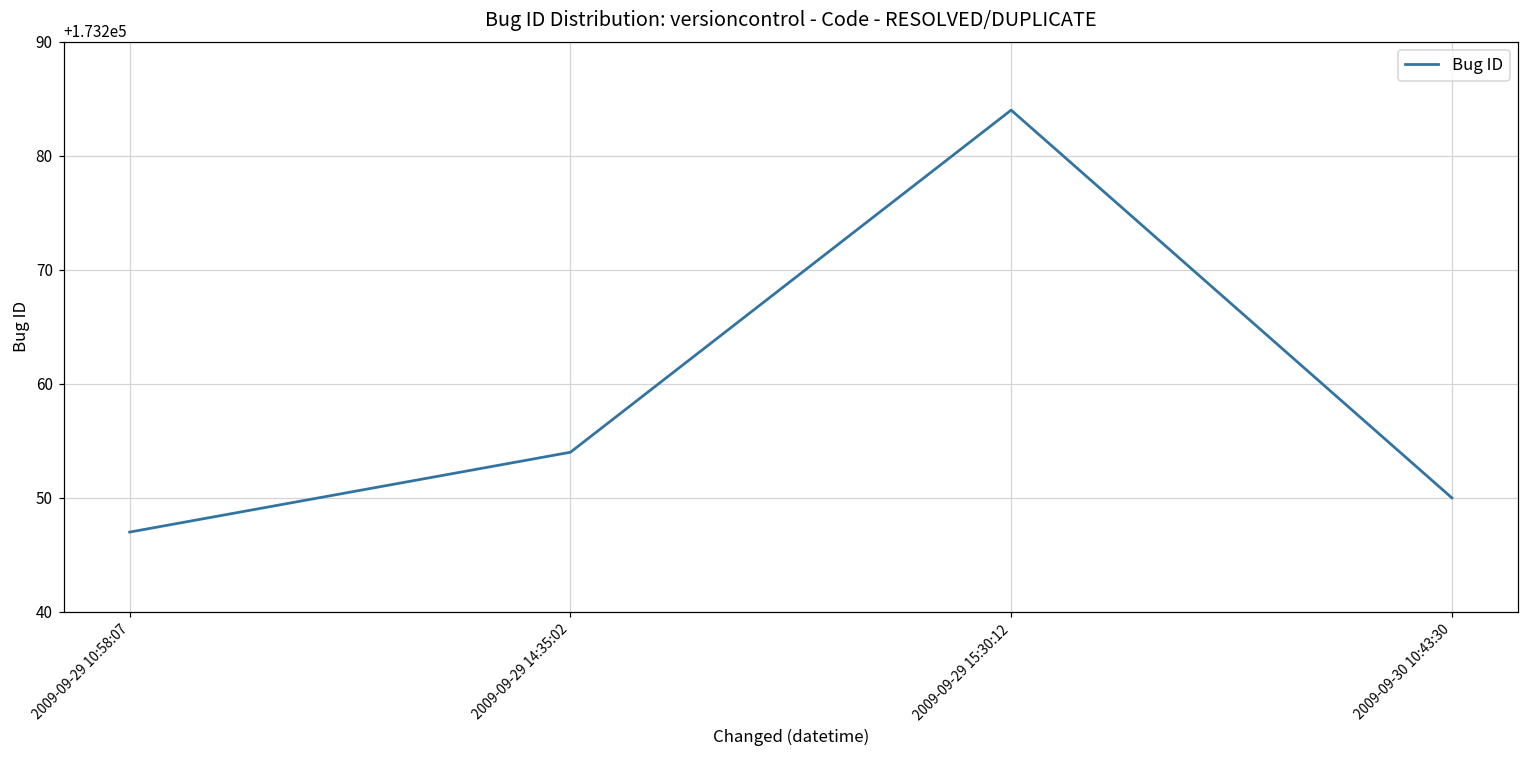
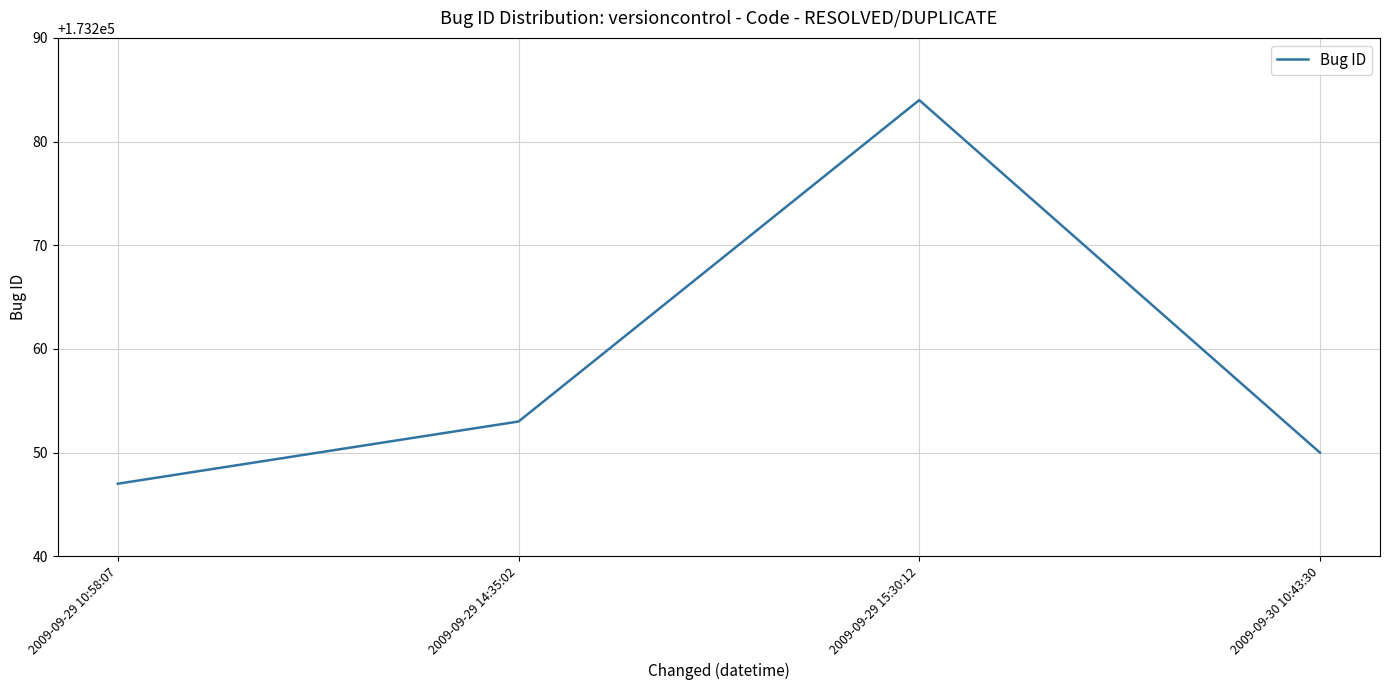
2009-09-29 14:35:02: 173254 -> 173253
